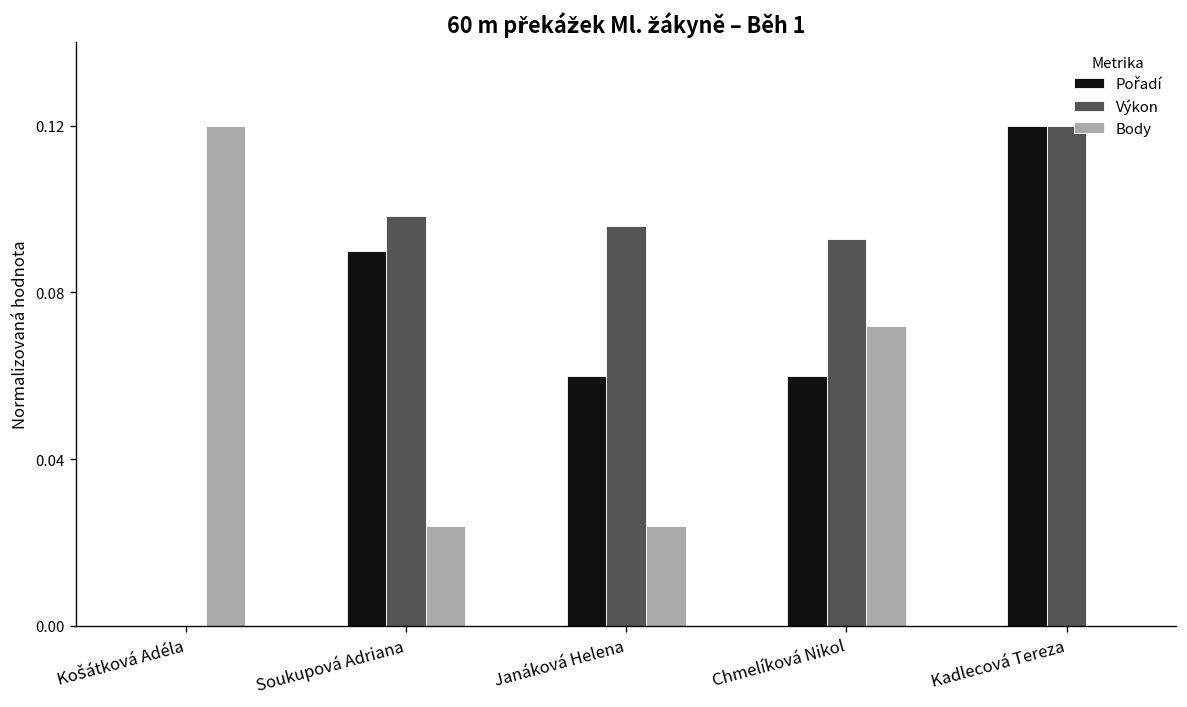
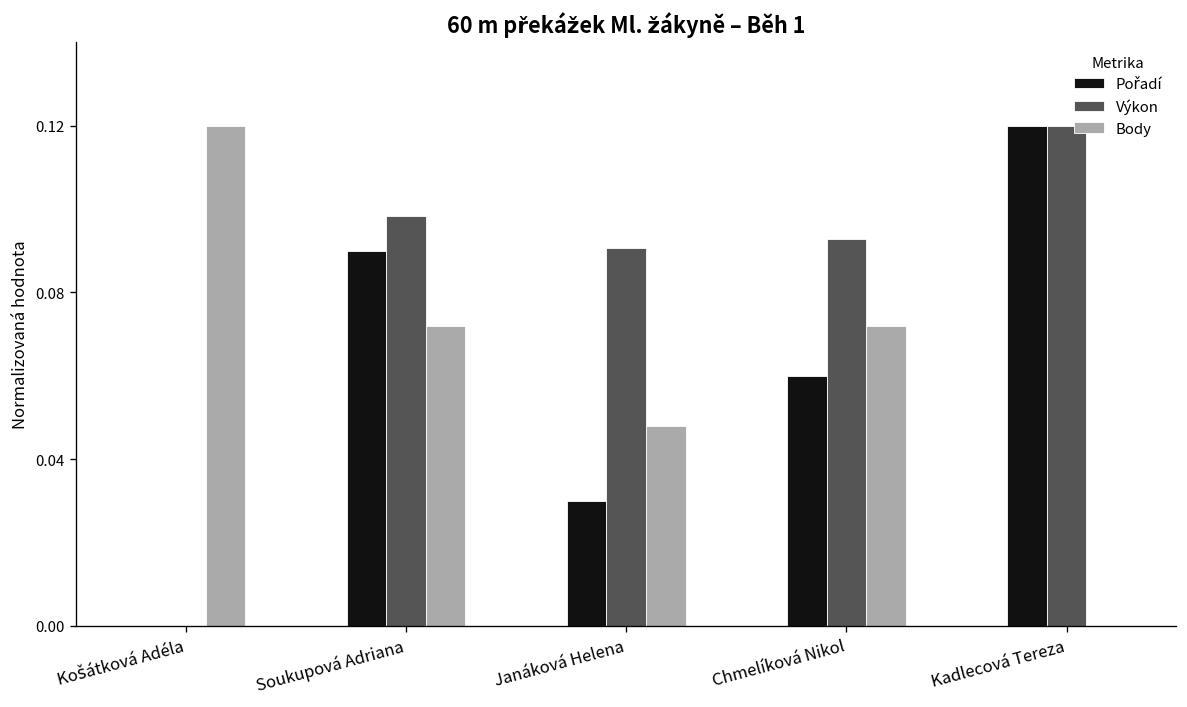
Body, Soukupová Adriana: 0.024 -> 0.072
Pořadí, Janáková Helena: 0.060 -> 0.030
Výkon, Janáková Helena: 0.096 -> 0.091
Body, Janáková Helena: 0.024 -> 0.048
